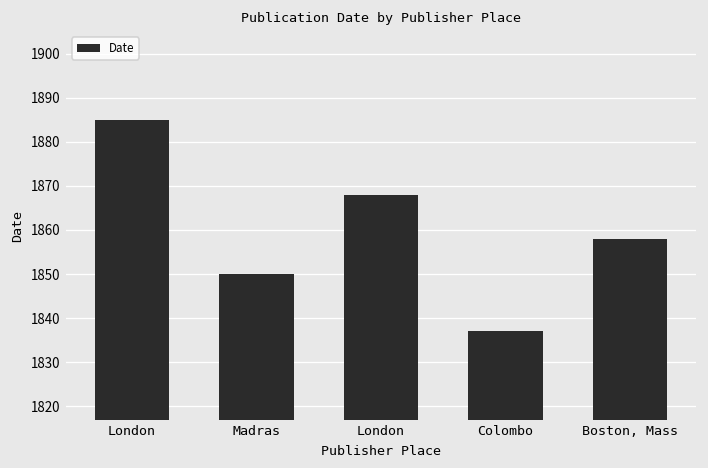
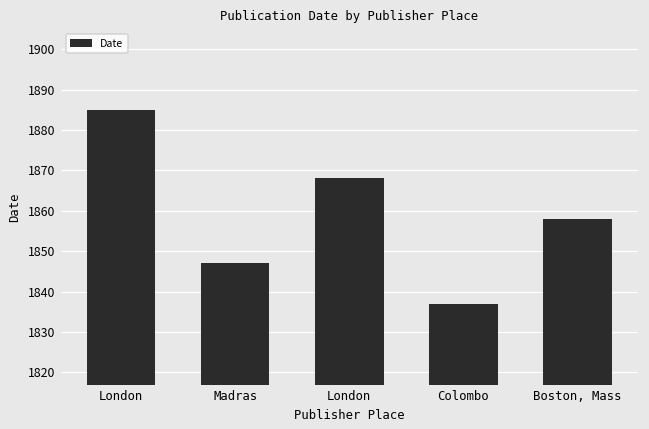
Madras: 1850 -> 1847
